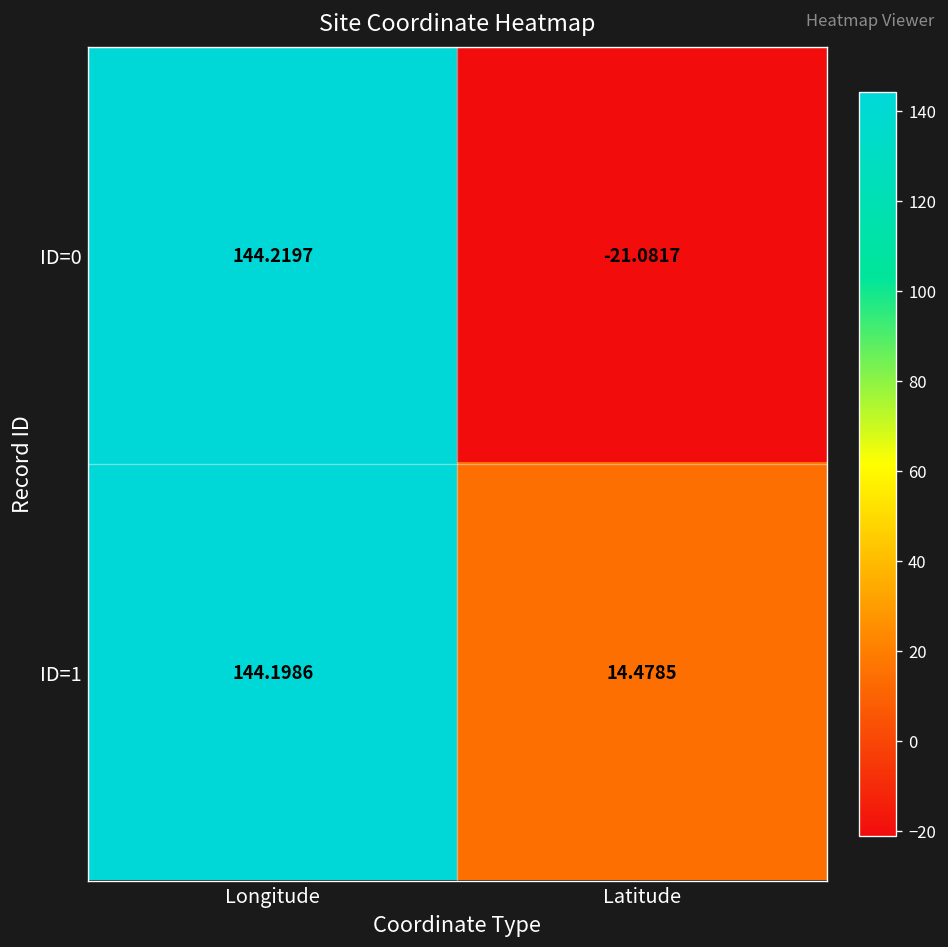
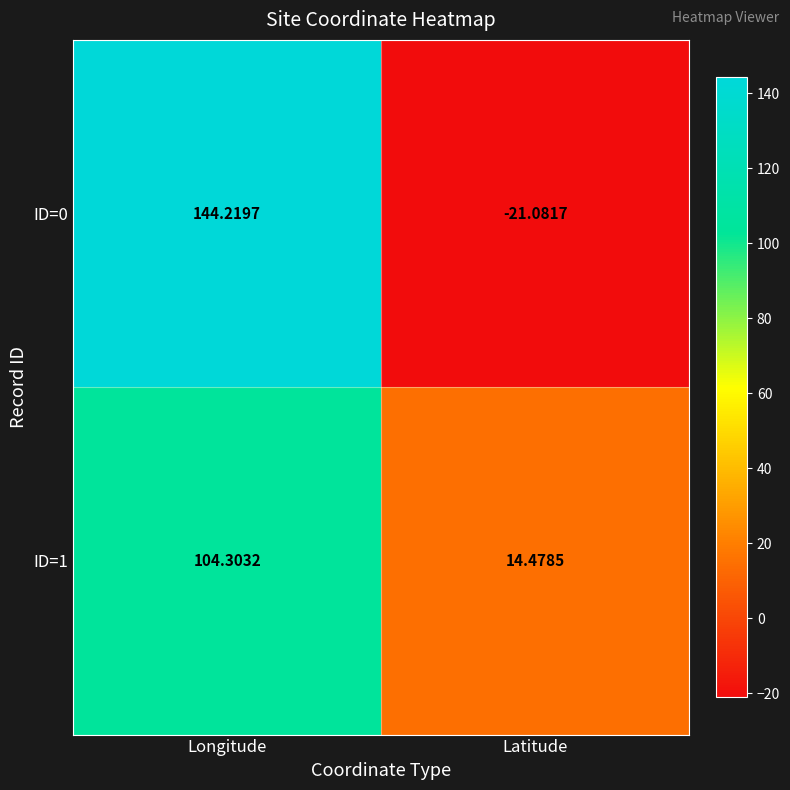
ID=1, Longitude: 144.1986 -> 104.3032
